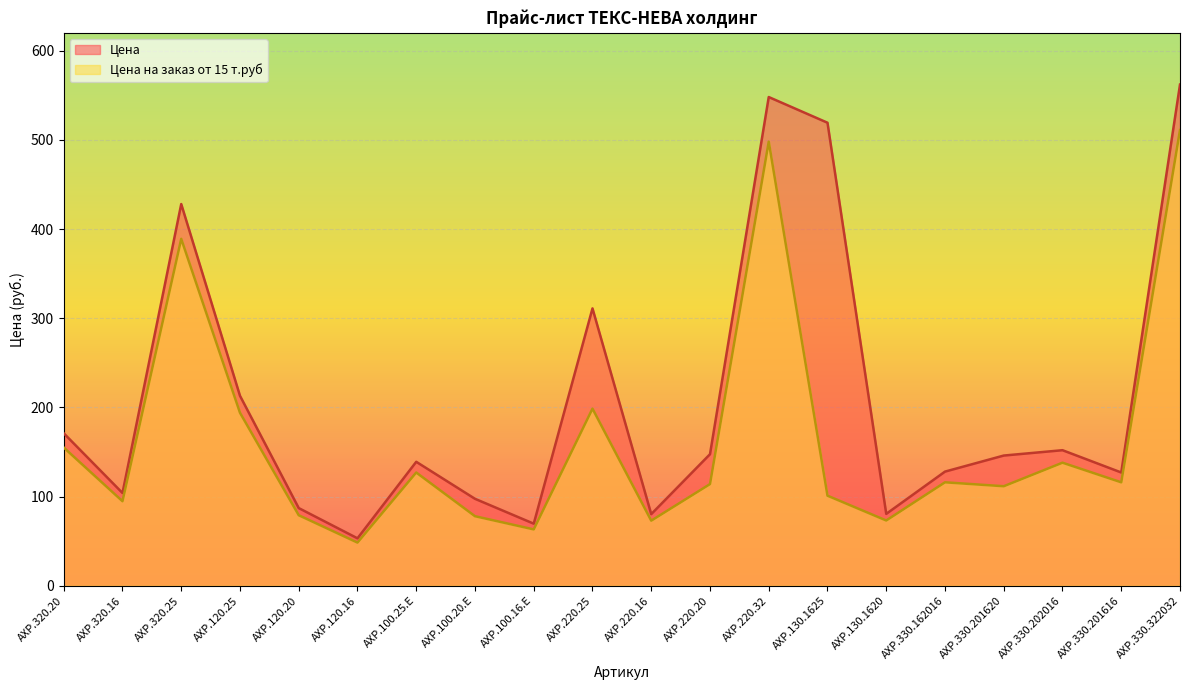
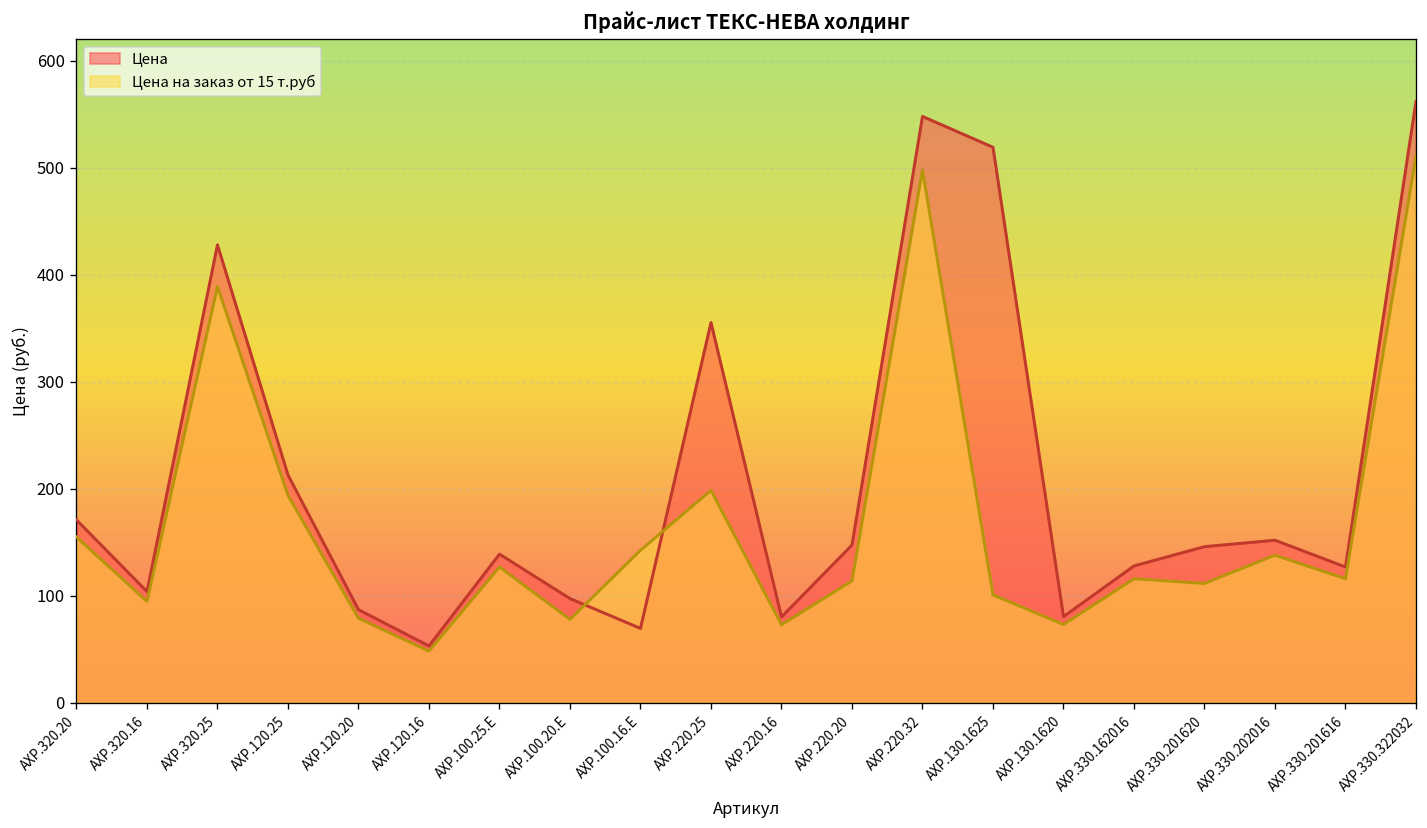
Цена на заказ от 15 т.руб, AXP.100.16.E: 60 -> 140
Цена, AXP.220.25: 310 -> 360
